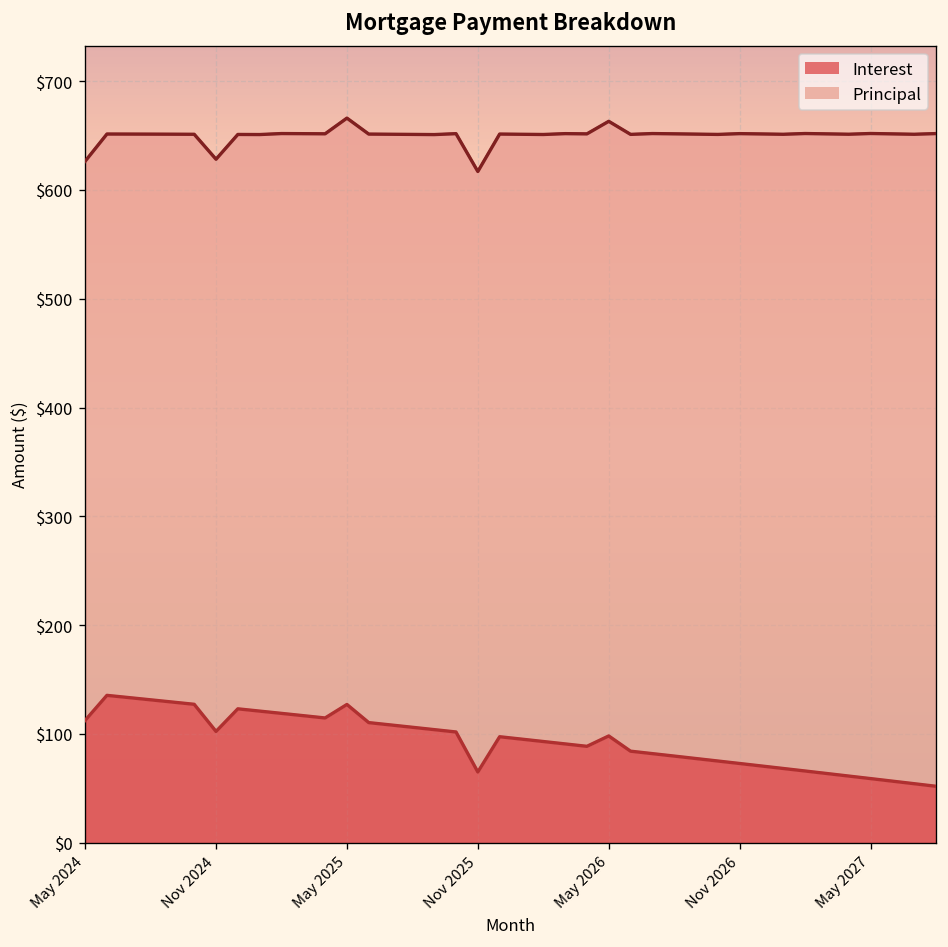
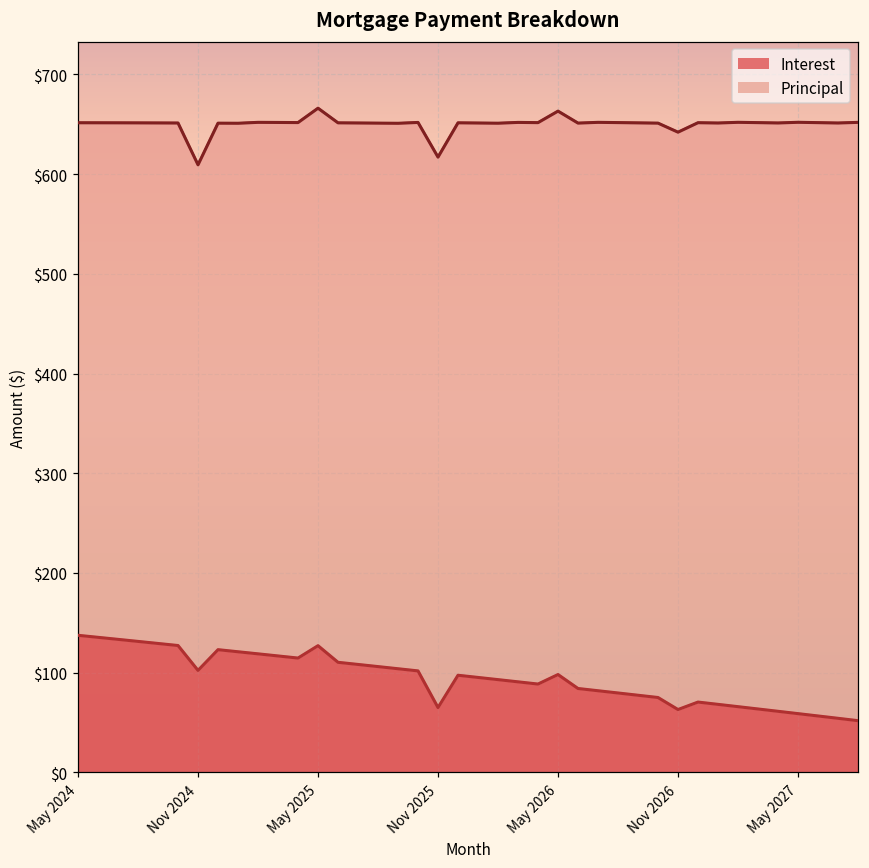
Interest, May 2024: $110 -> $140
Principal, Nov 2024: $530 -> $510
Interest, Nov 2026: $70 -> $60
